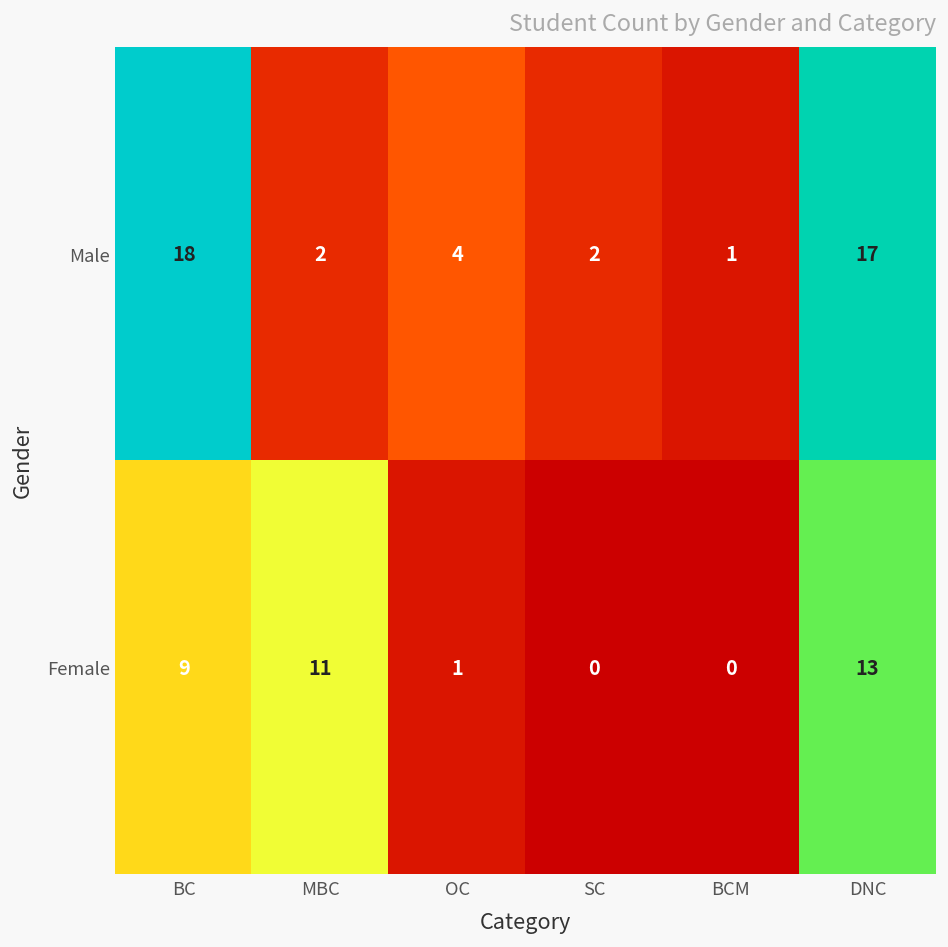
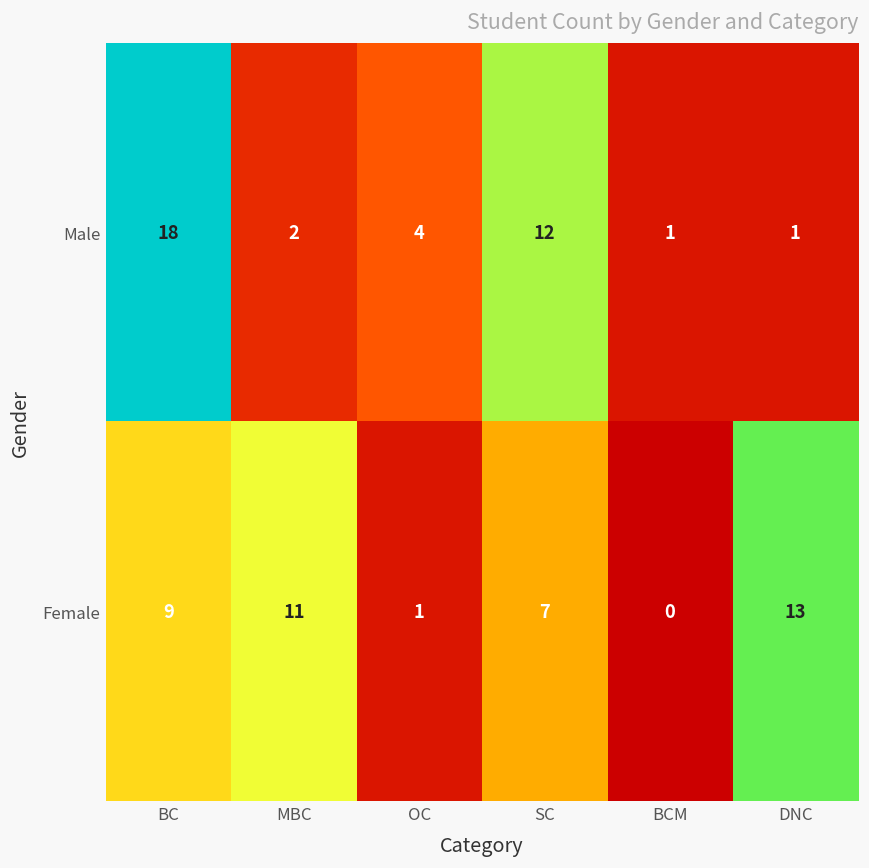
Male, SC: 2 -> 12
Male, DNC: 17 -> 1
Female, SC: 0 -> 7
